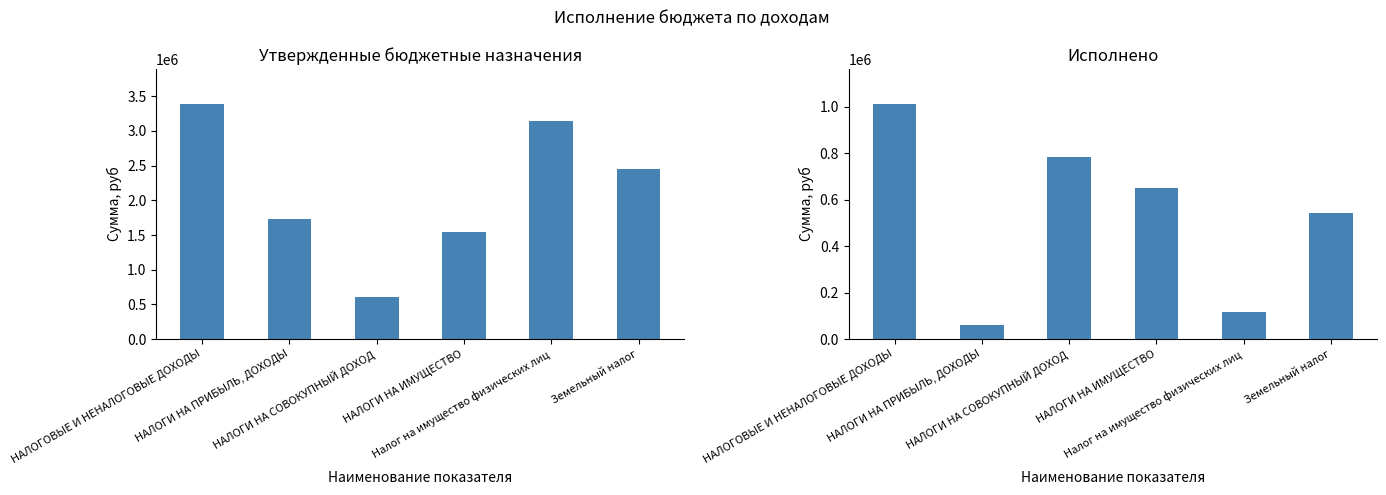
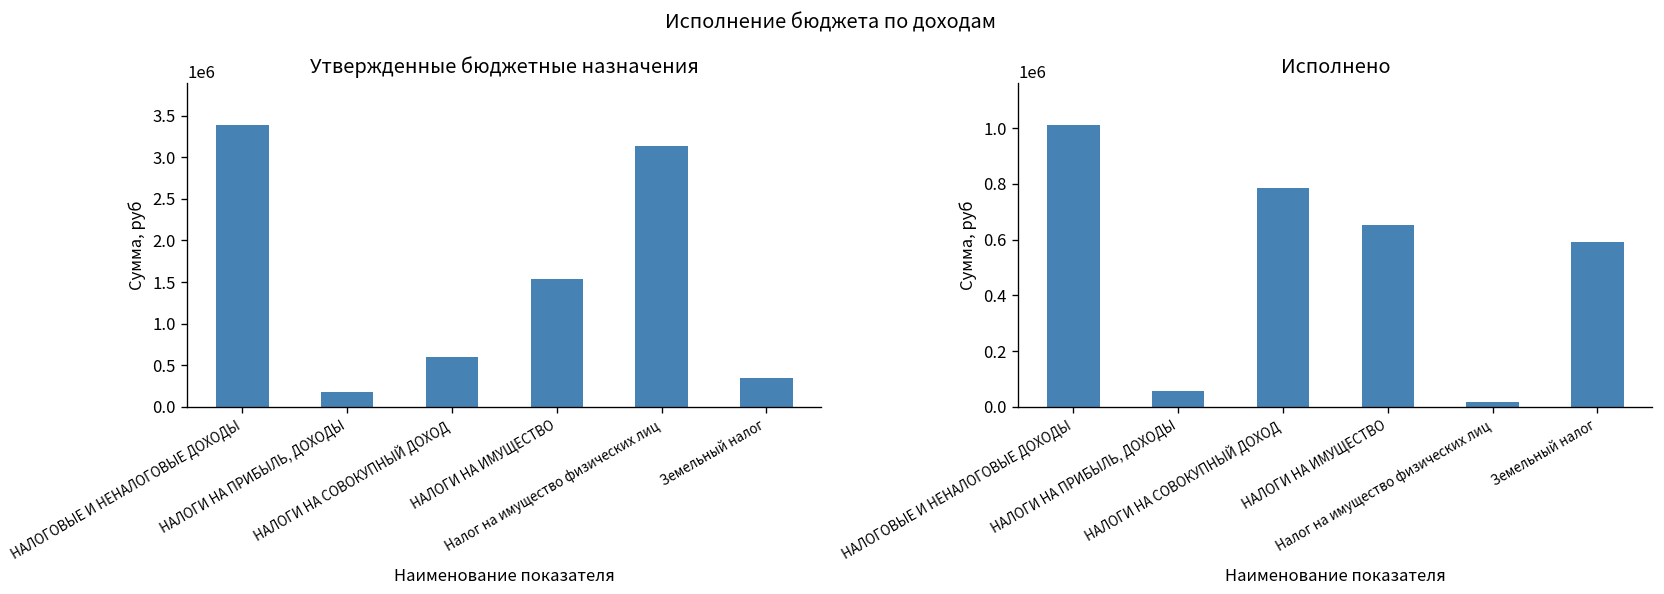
Утвержденные бюджетные назначения, НАЛОГИ НА ПРИБЫЛЬ, ДОХОДЫ: 1700000 -> 200000
Утвержденные бюджетные назначения, Земельный налог: 2500000 -> 300000
Исполнено, Налог на имущество физических лиц: 120000 -> 20000
Исполнено, Земельный налог: 540000 -> 590000
